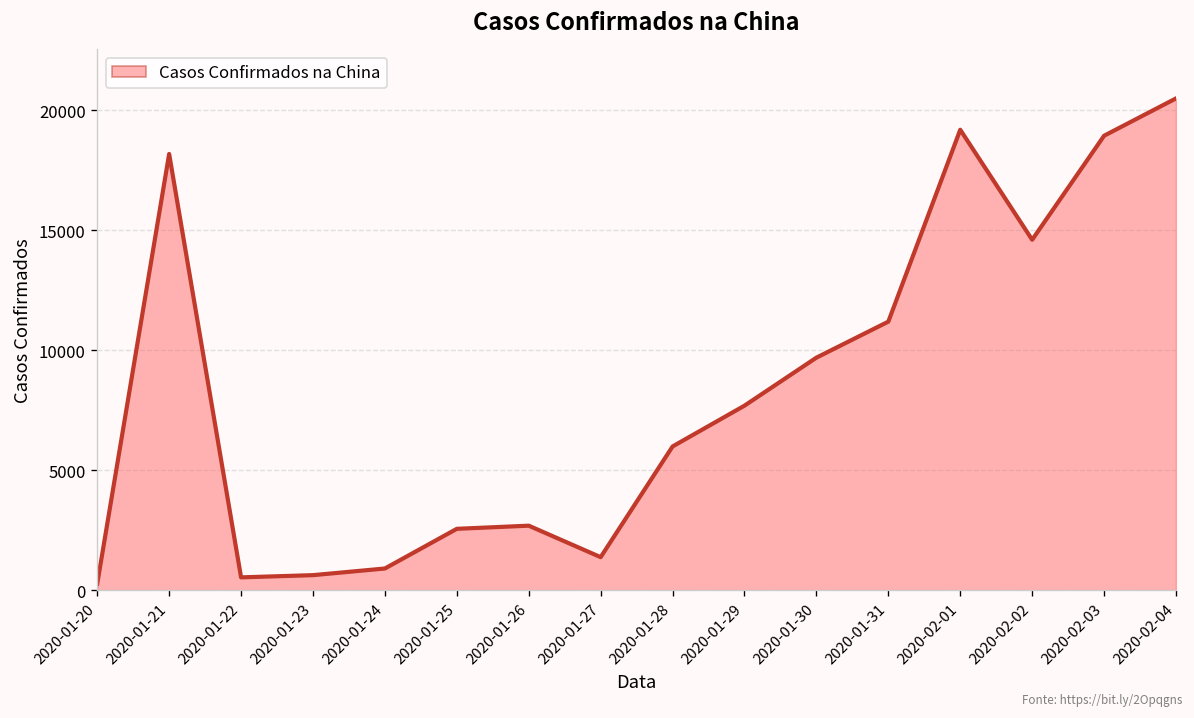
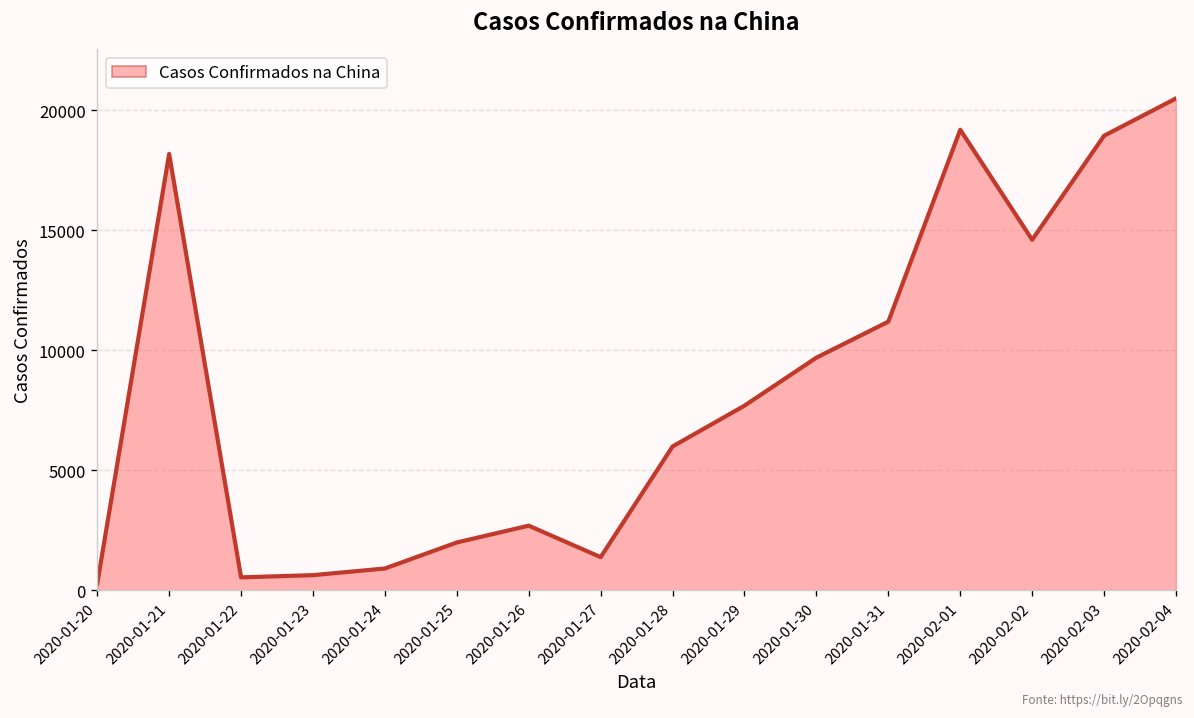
2020-01-25: 2600 -> 2000
